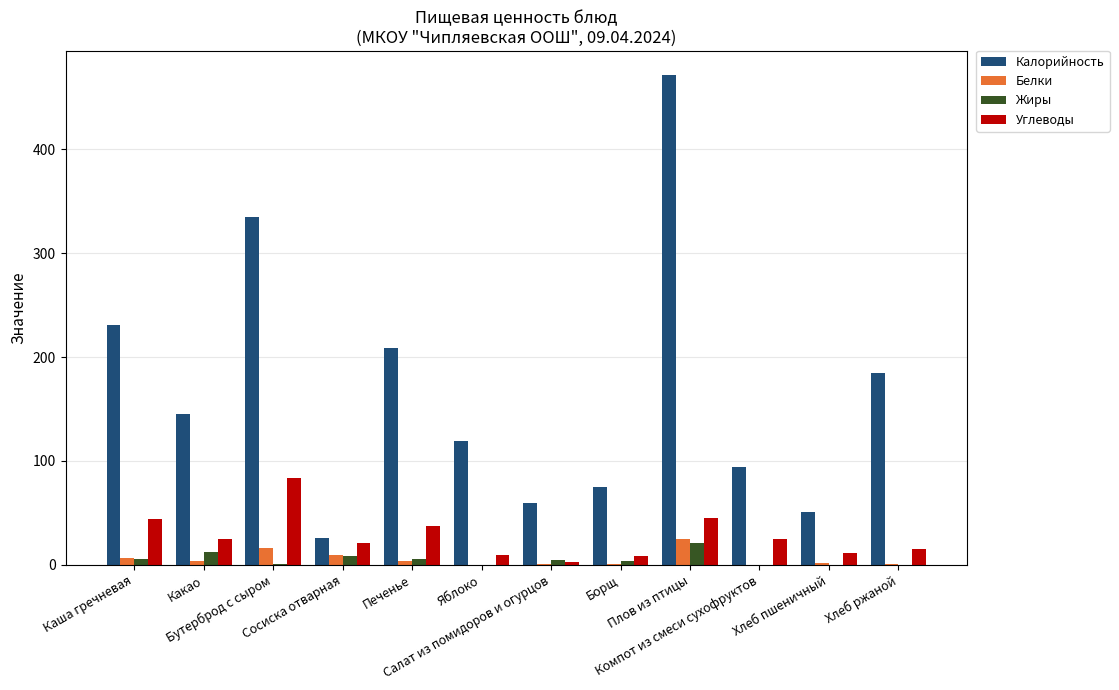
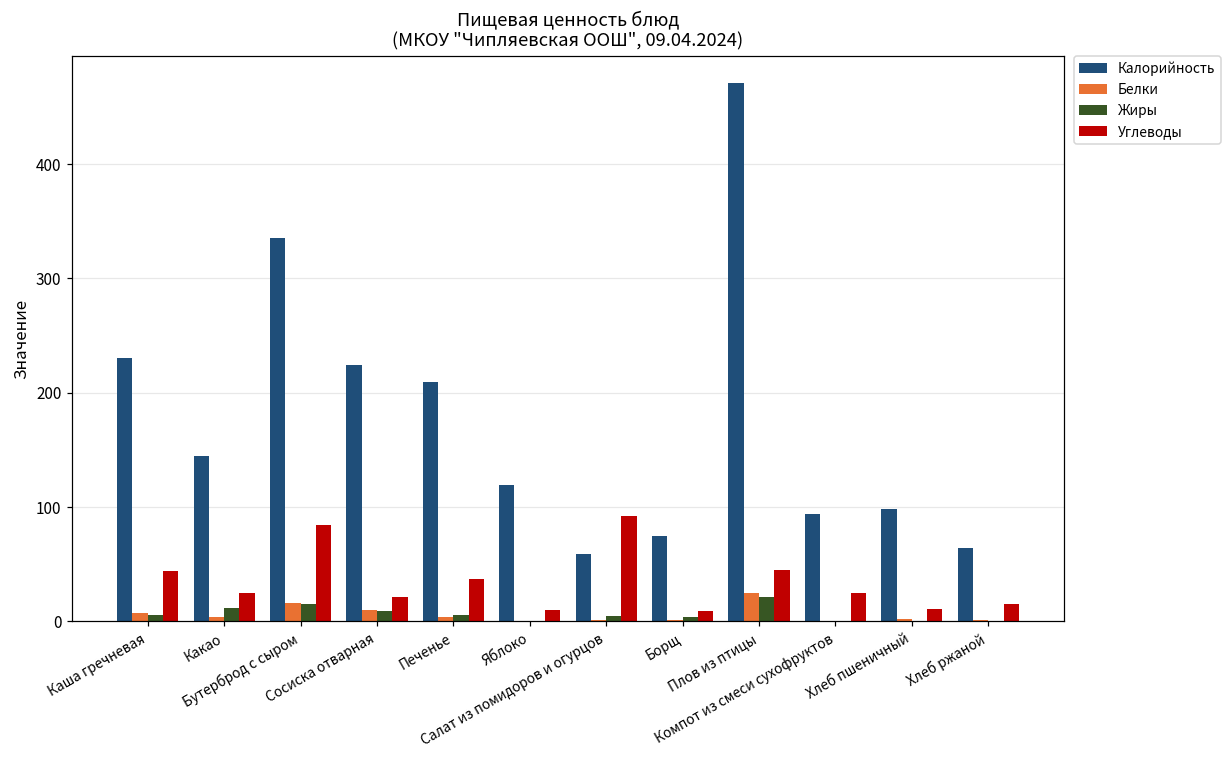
Жиры, Бутерброд с сыром: 1 -> 15
Калорийность, Сосиска отварная: 26 -> 224
Углеводы, Салат из помидоров и огурцов: 3 -> 92
Калорийность, Хлеб пшеничный: 51 -> 98
Калорийность, Хлеб ржаной: 185 -> 64
